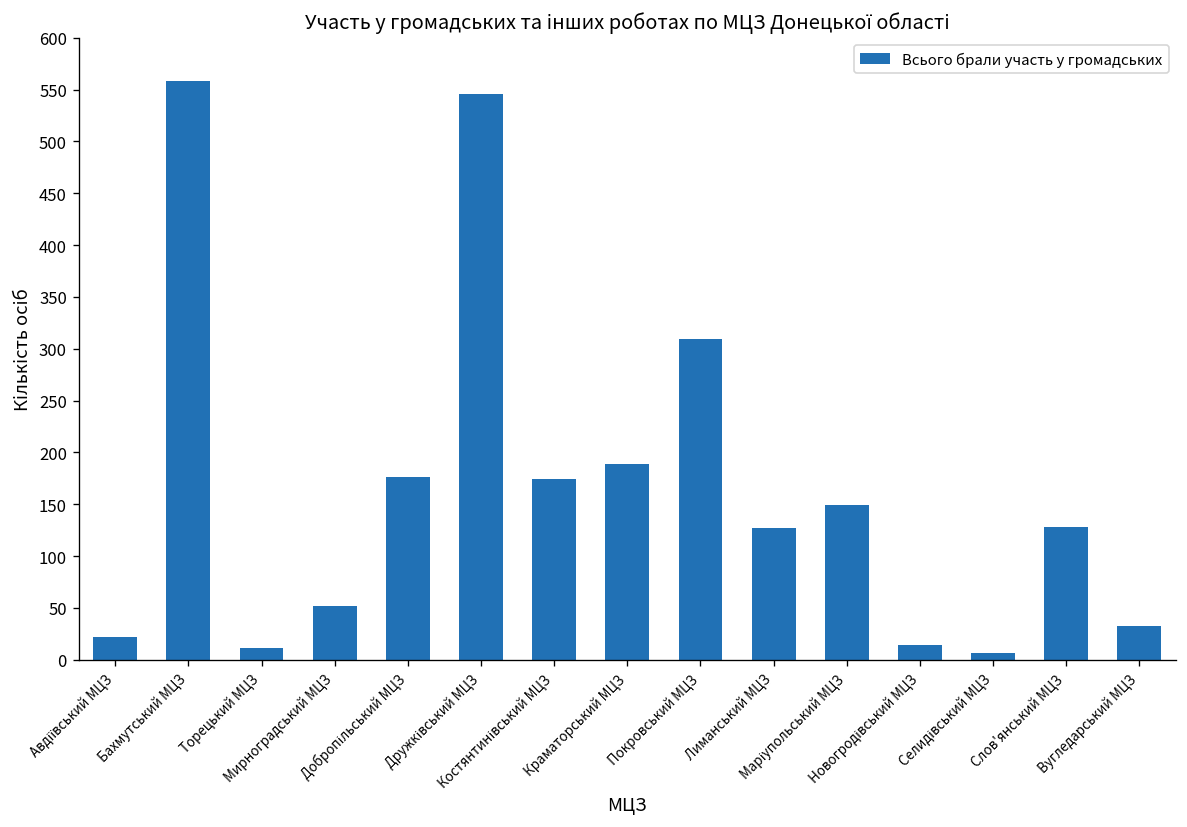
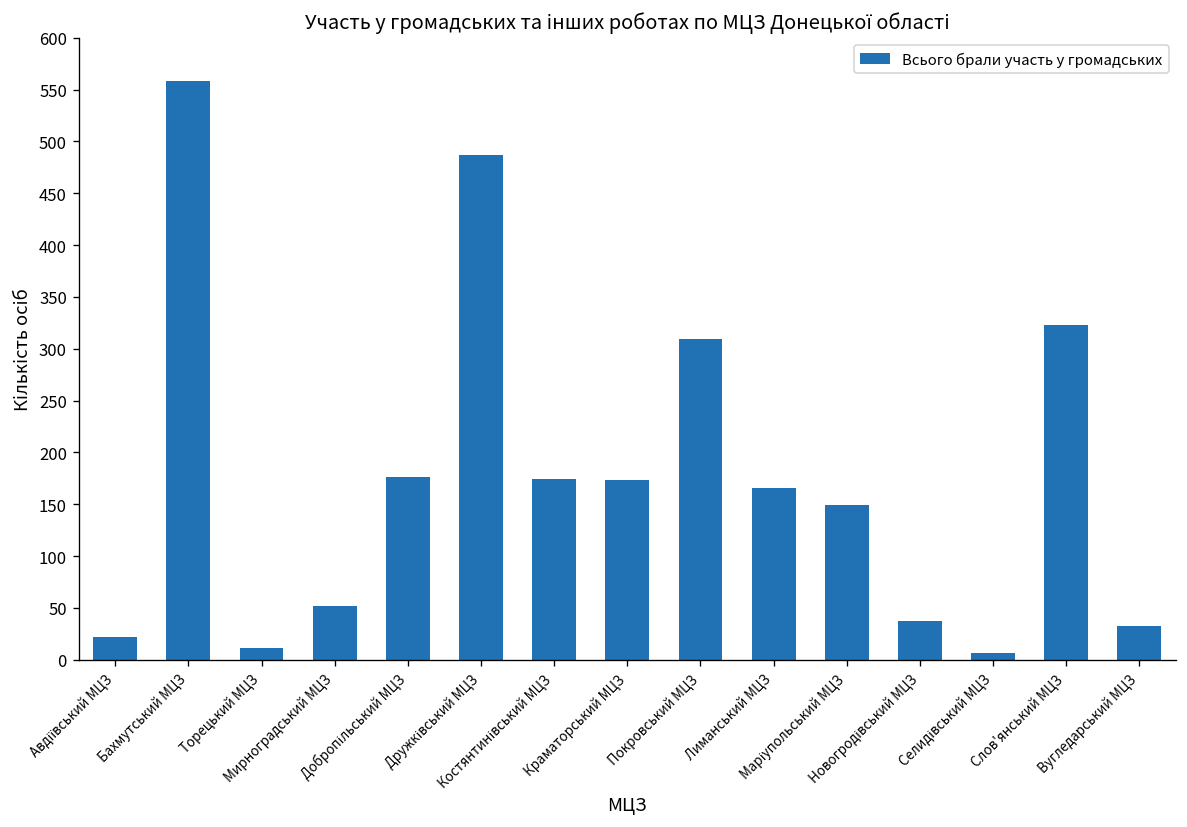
Дружківський МЦЗ: 550 -> 490
Краматорський МЦЗ: 190 -> 170
Лиманський МЦЗ: 130 -> 170
Новогродівський МЦЗ: 10 -> 40
Слов'янський МЦЗ: 130 -> 320
